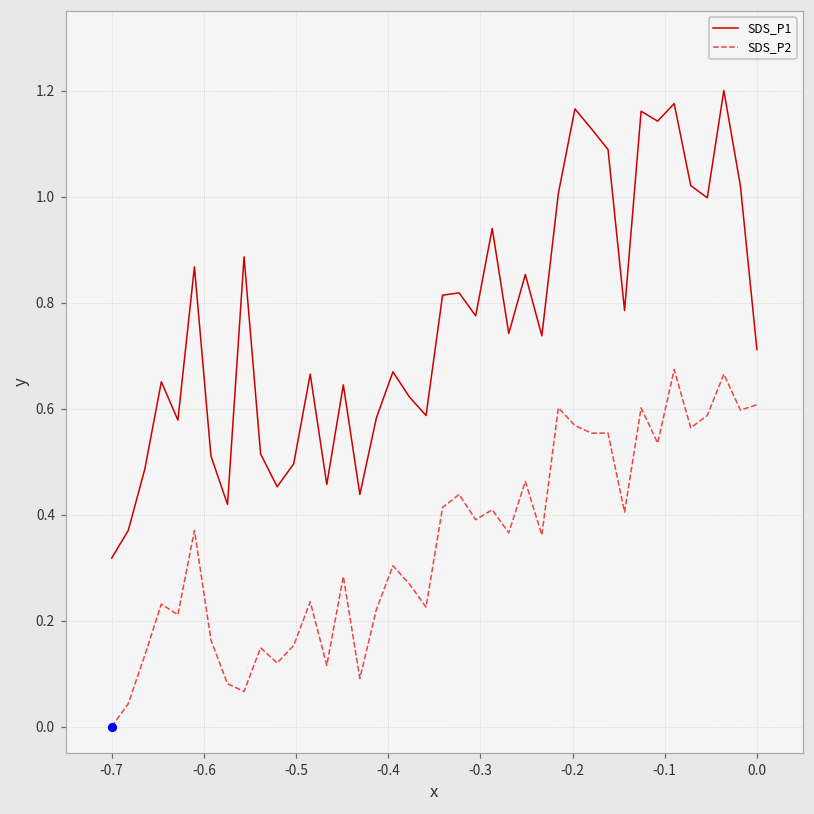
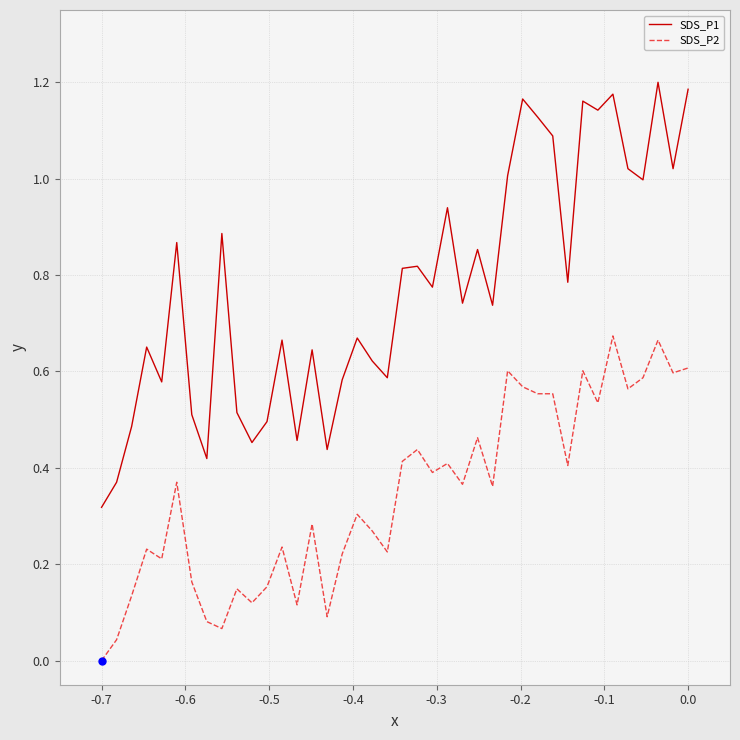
SDS_P1, 0.0: 0.71 -> 1.19
